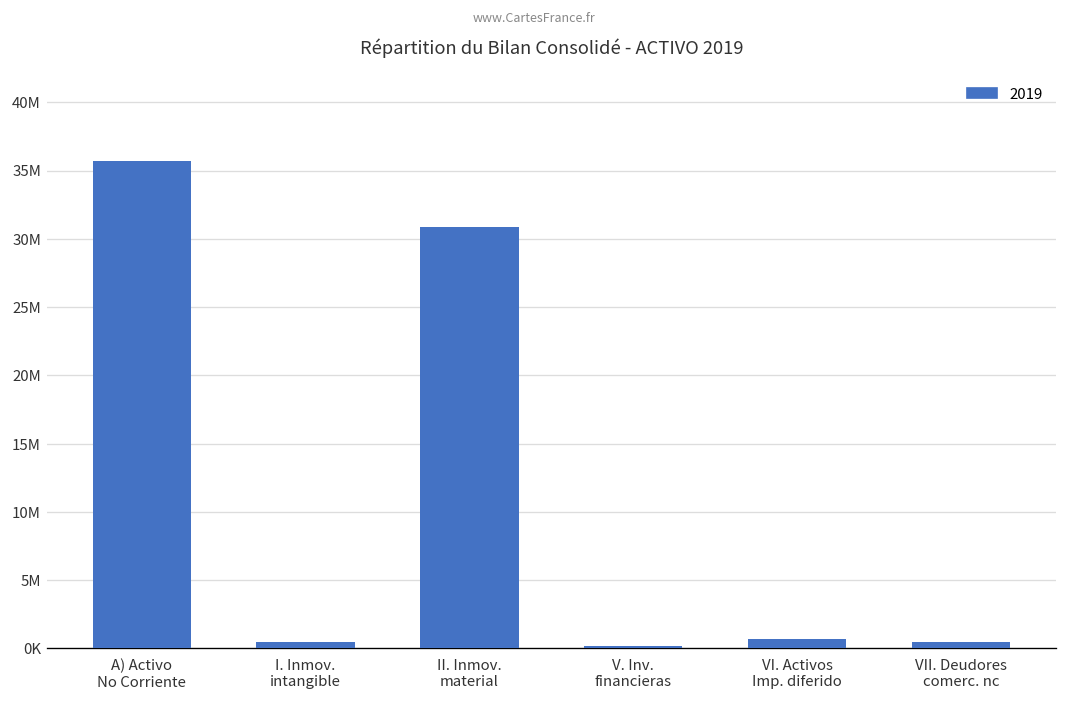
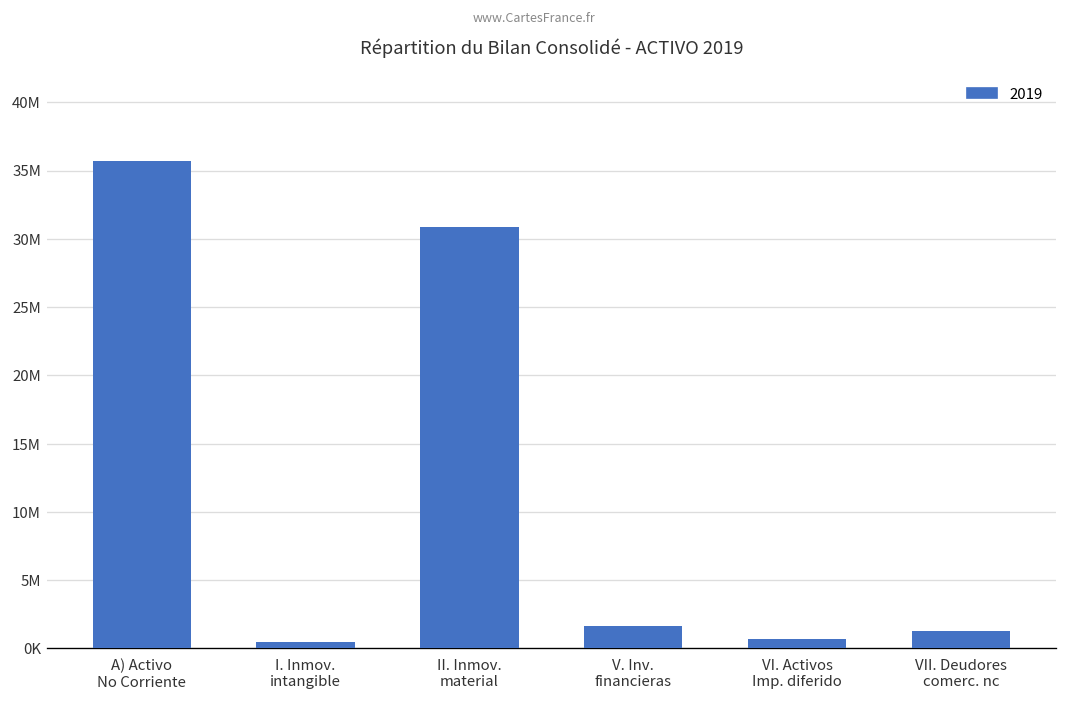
V. Inv. financieras: 100000 -> 1600000
VII. Deudores comerc. nc: 500000 -> 1300000
